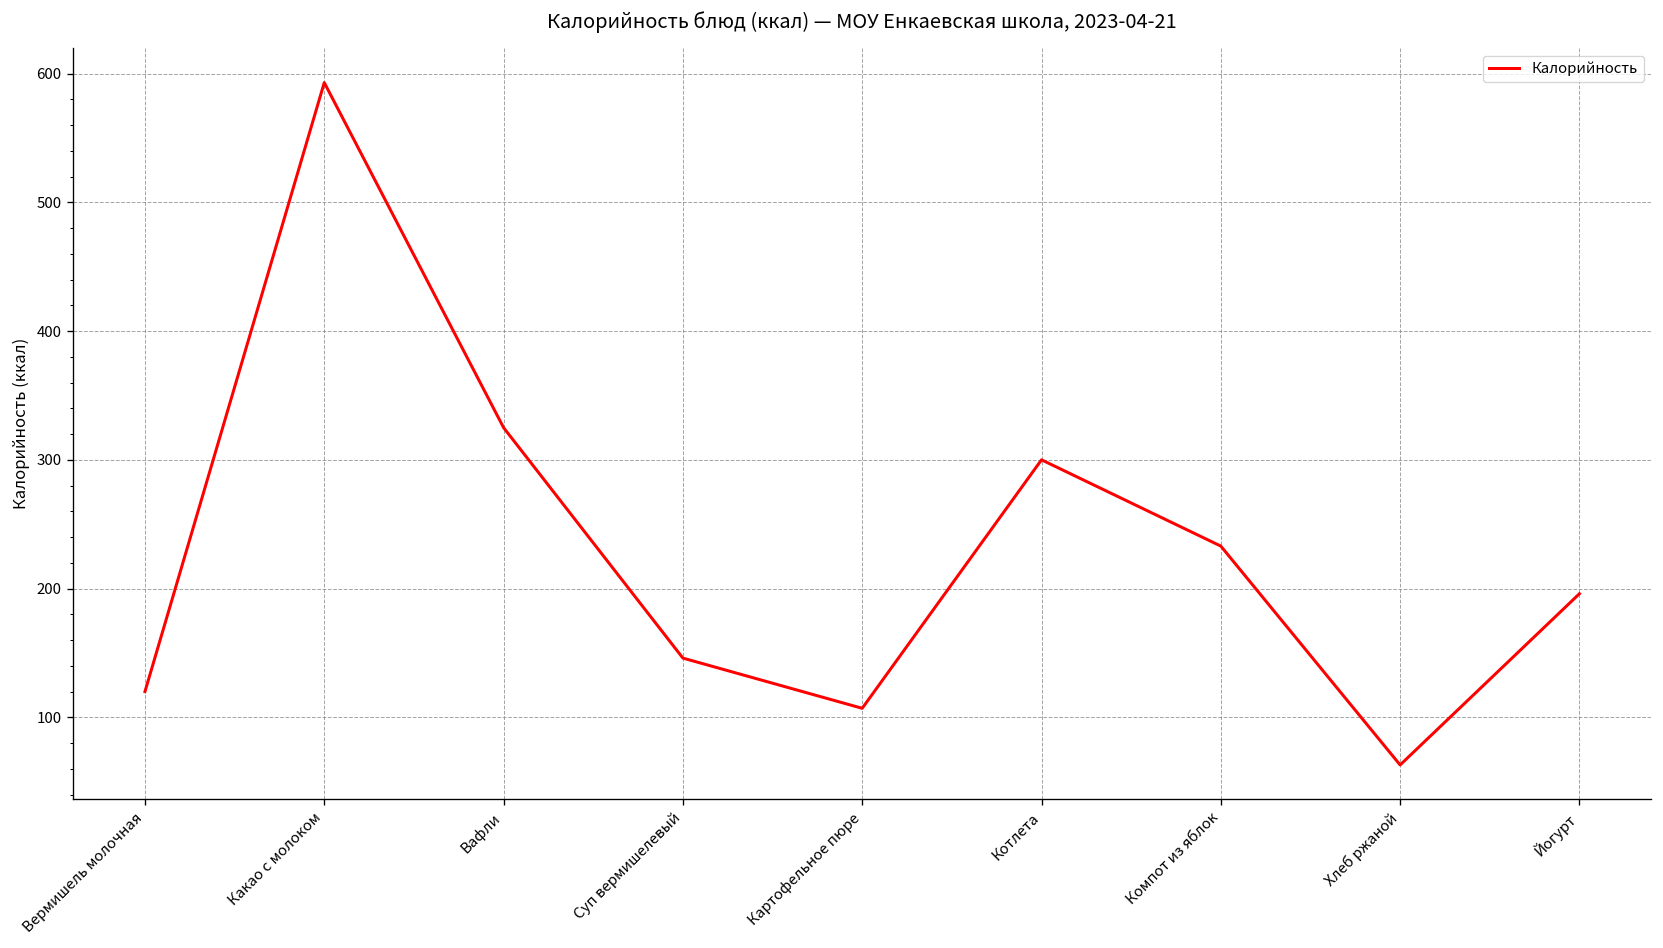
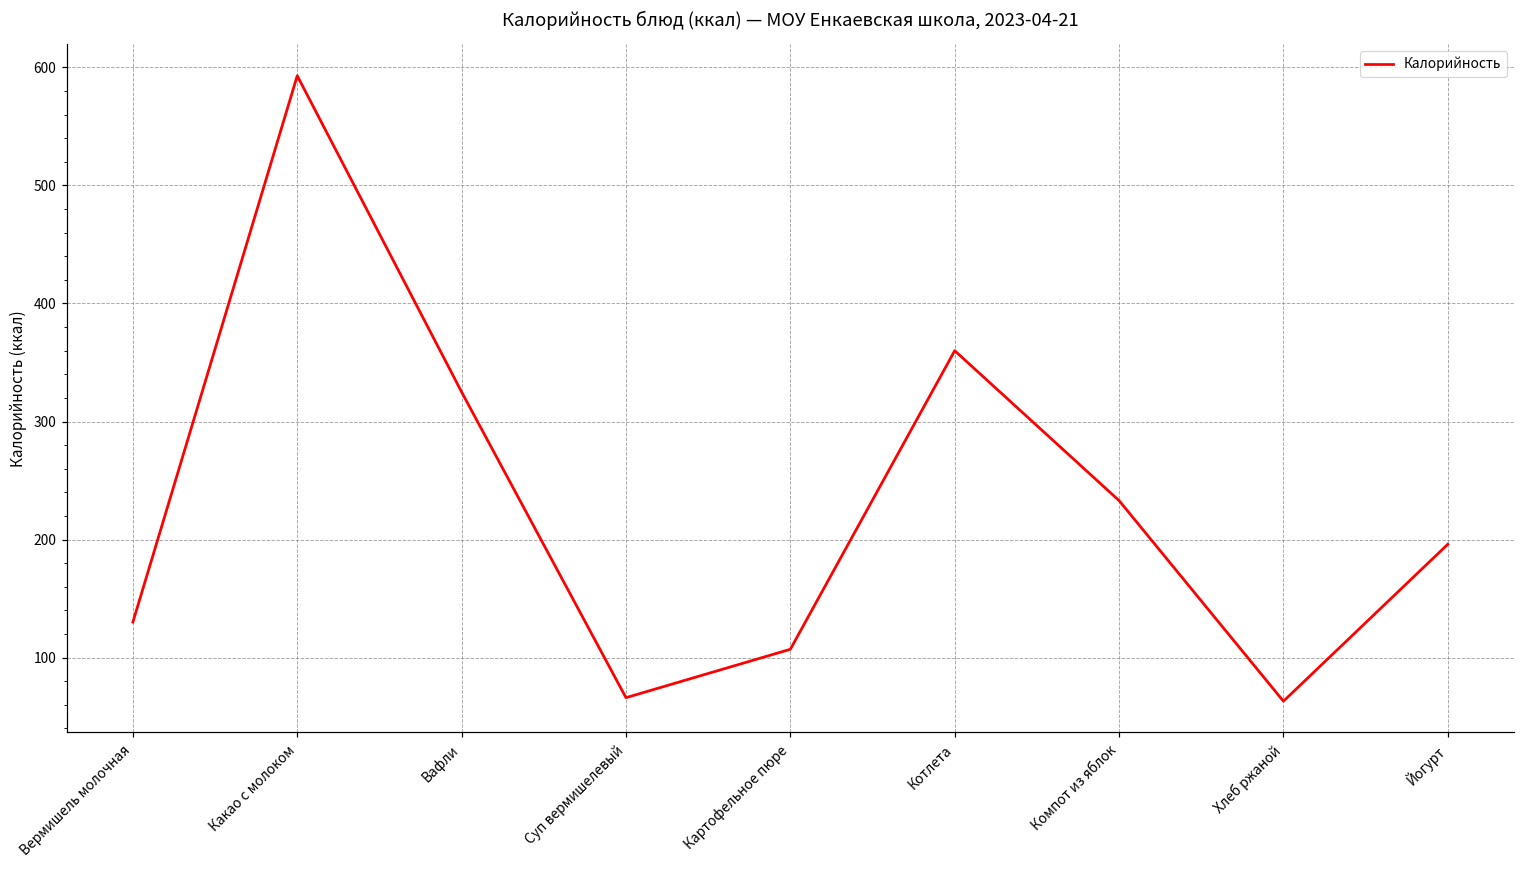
Вермишель молочная: 120 -> 130
Суп вермишелевый: 146 -> 66
Котлета: 300 -> 360
